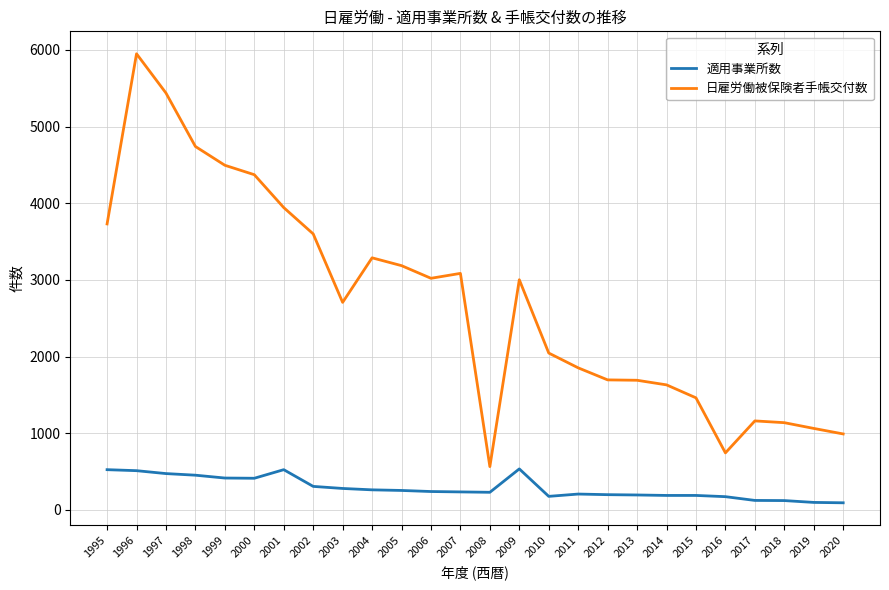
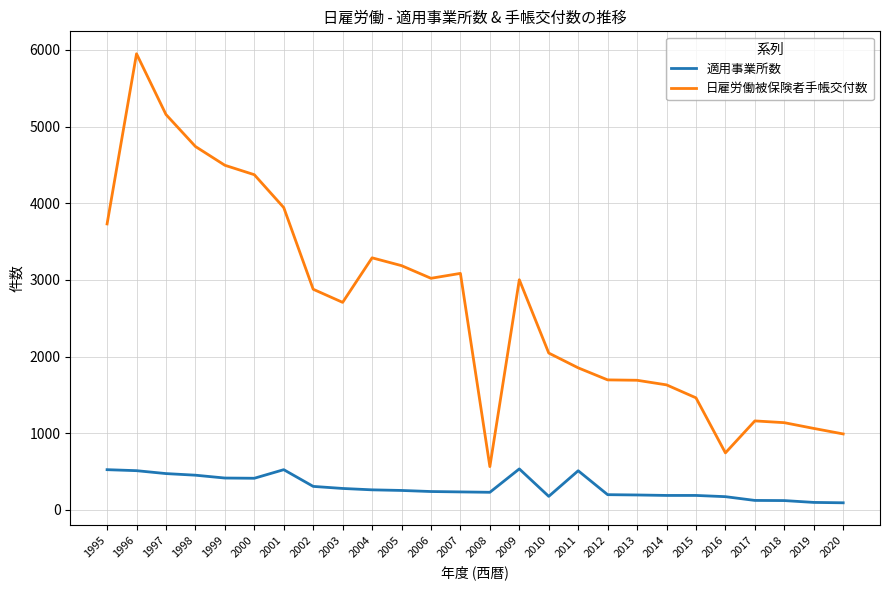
日雇労働被保険者手帳交付数, 1997: 5400 -> 5200
日雇労働被保険者手帳交付数, 2002: 3600 -> 2900
適用事業所数, 2011: 200 -> 500
